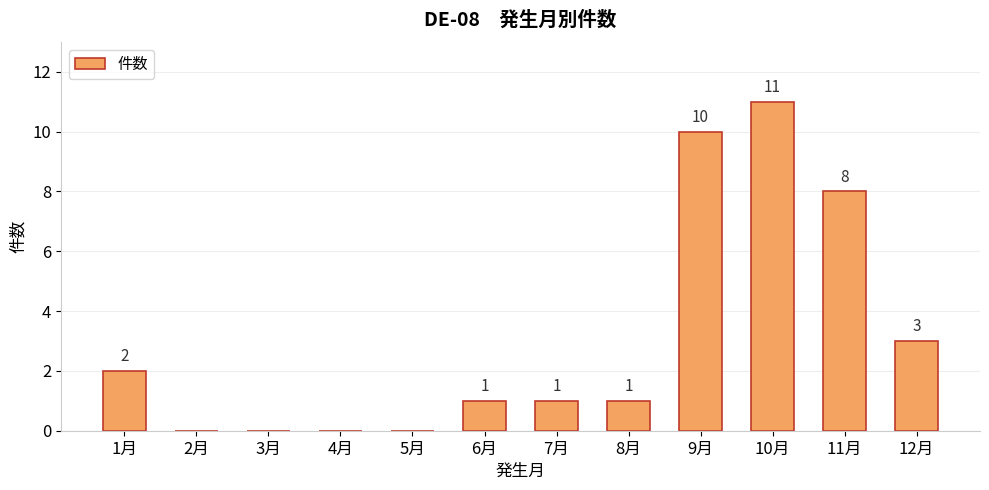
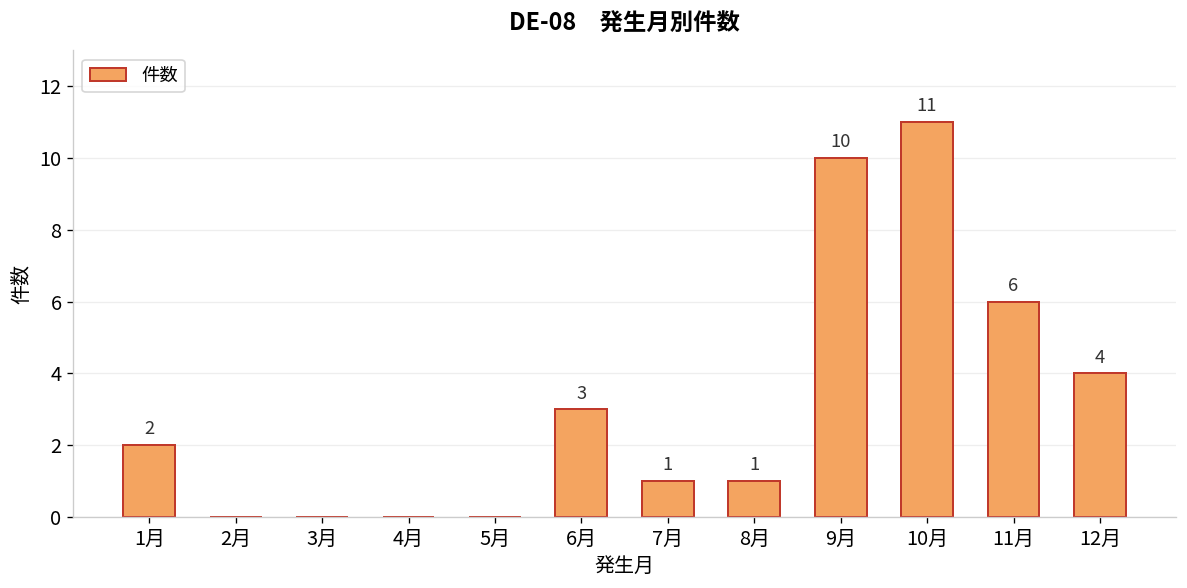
6月: 1 -> 3
11月: 8 -> 6
12月: 3 -> 4
